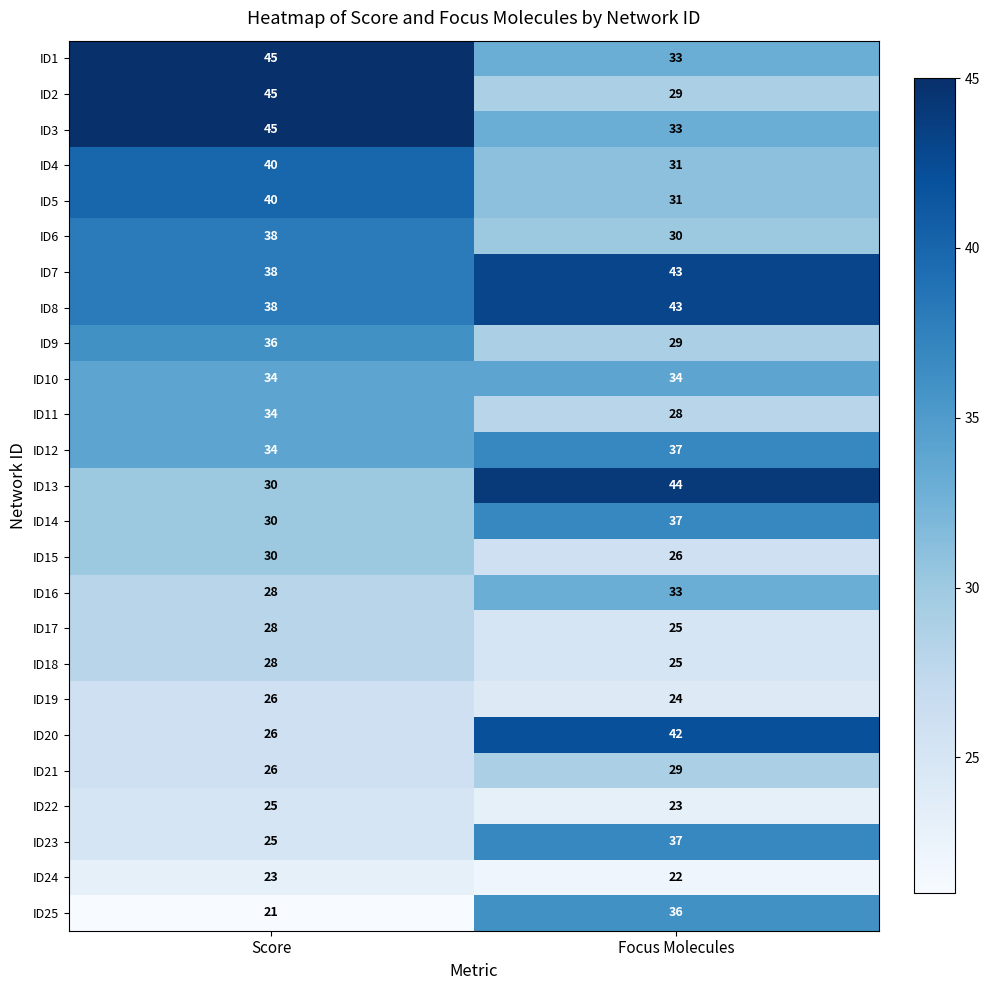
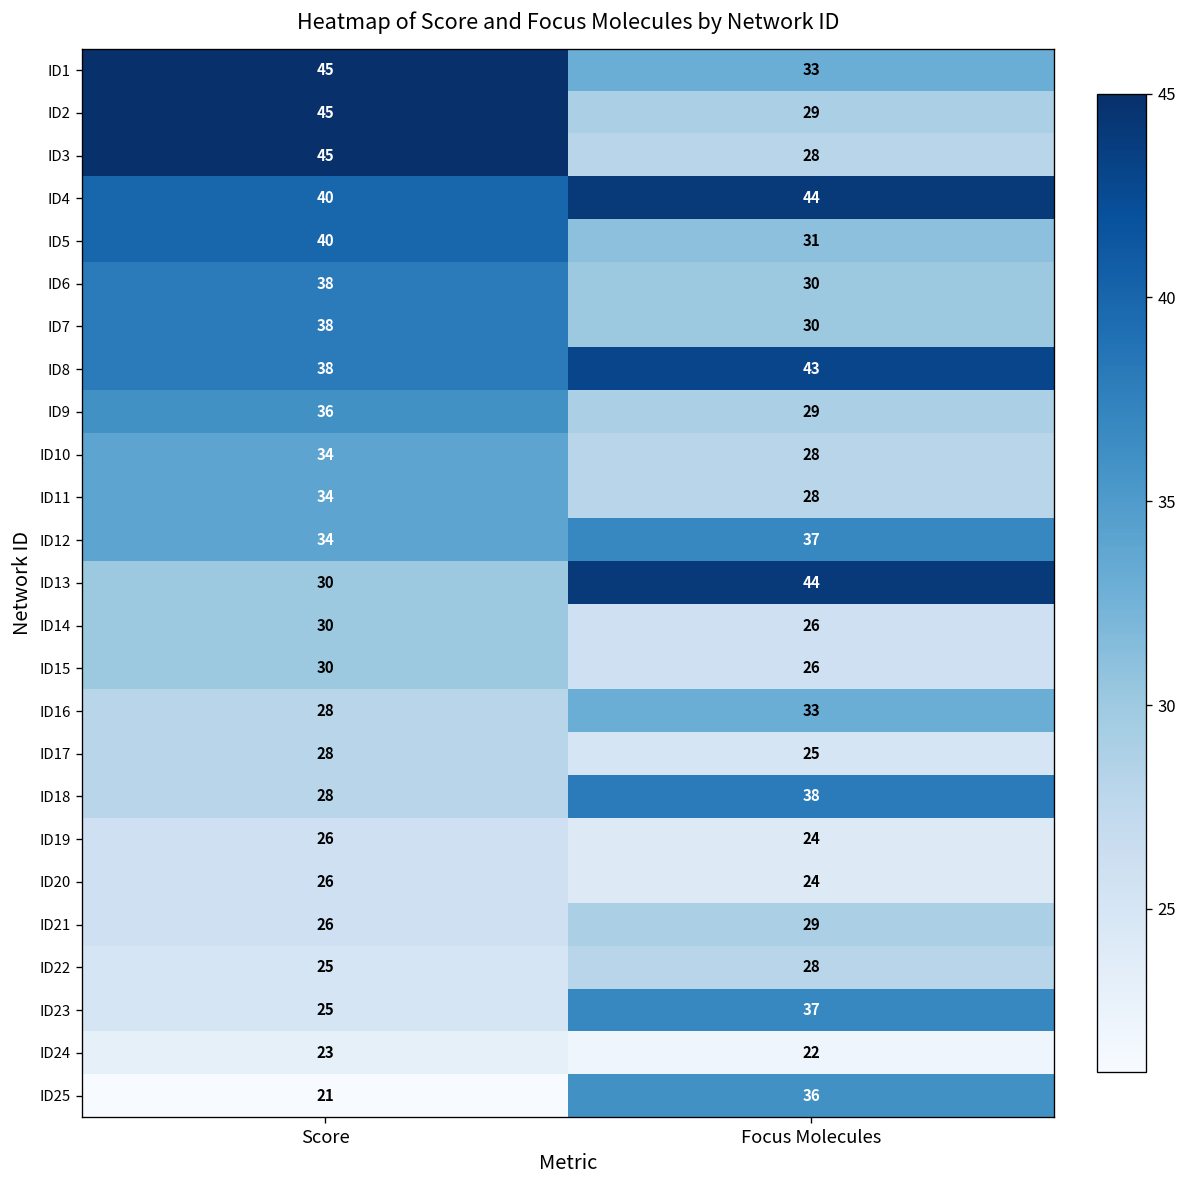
ID3, Focus Molecules: 33 -> 28
ID4, Focus Molecules: 31 -> 44
ID7, Focus Molecules: 43 -> 30
ID10, Focus Molecules: 34 -> 28
ID14, Focus Molecules: 37 -> 26
ID18, Focus Molecules: 25 -> 38
ID20, Focus Molecules: 42 -> 24
ID22, Focus Molecules: 23 -> 28
